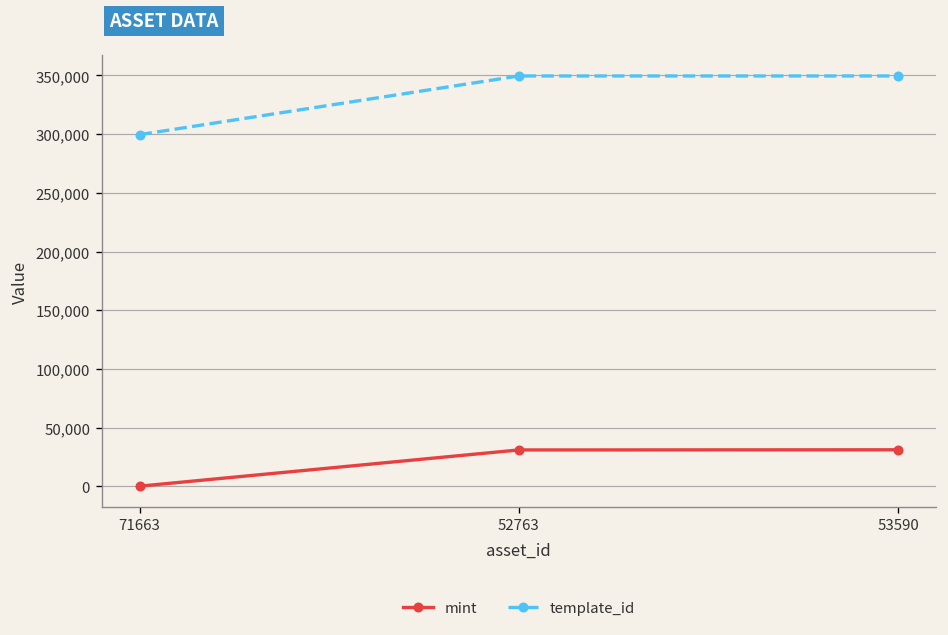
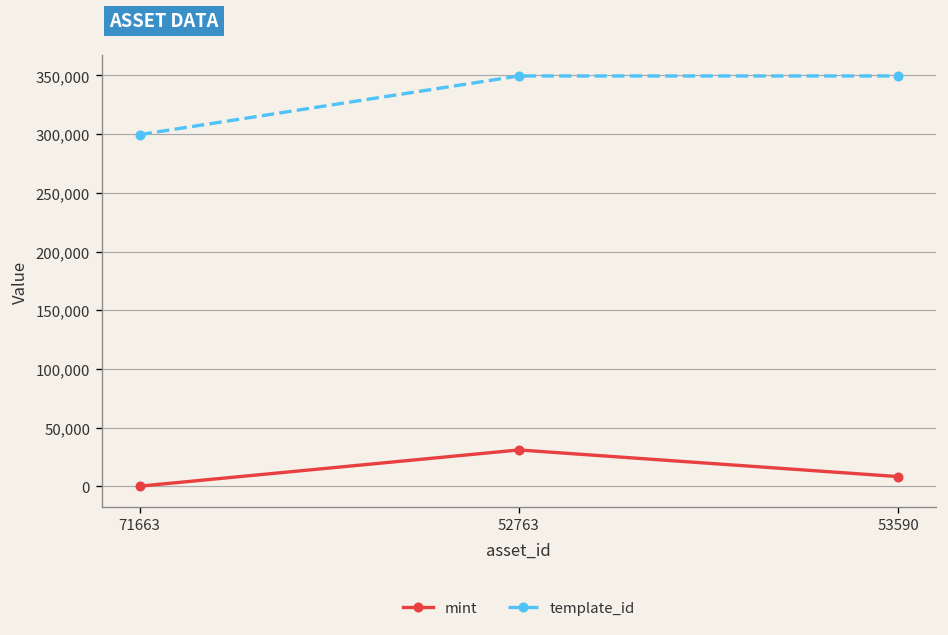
mint, 53590: 30,000 -> 10,000
